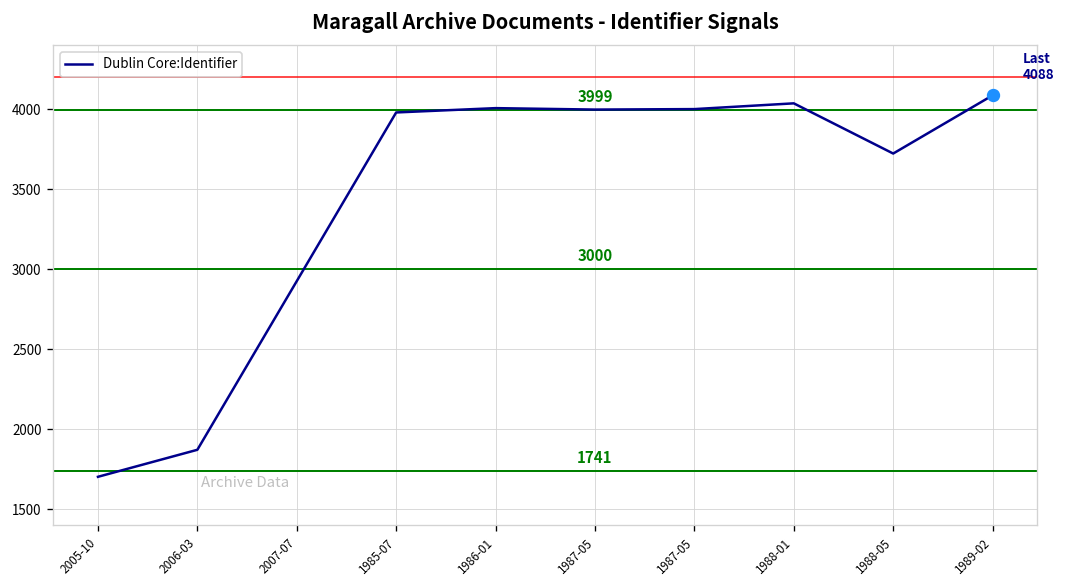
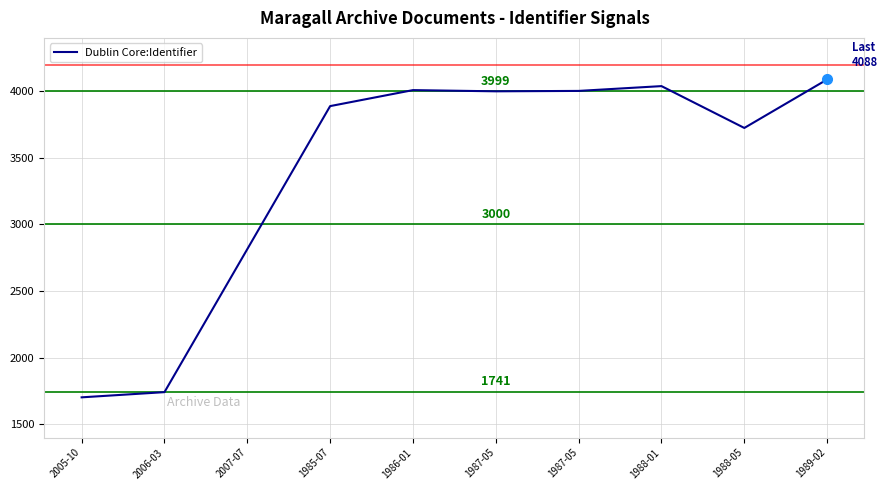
Dublin Core:Identifier, 2006-03: 1870 -> 1740
Dublin Core:Identifier, 1985-07: 3980 -> 3890
